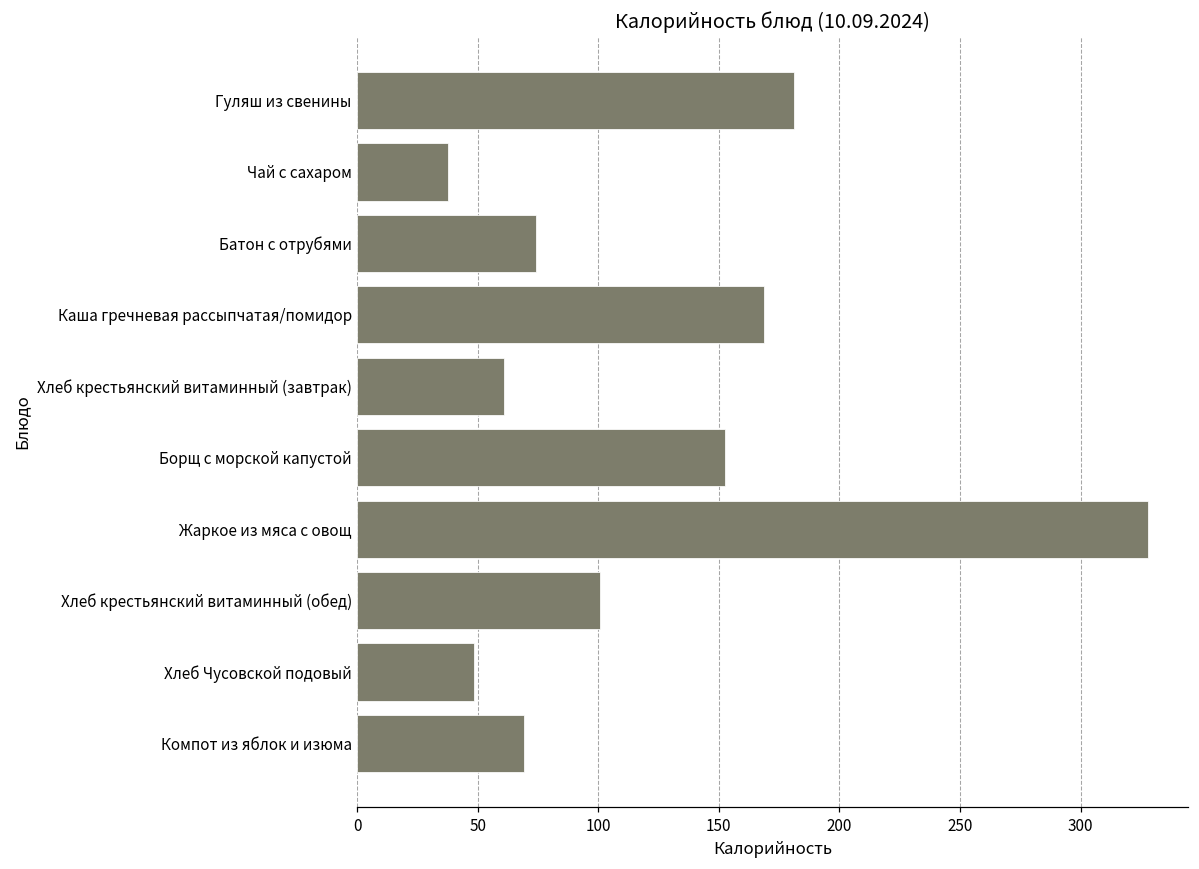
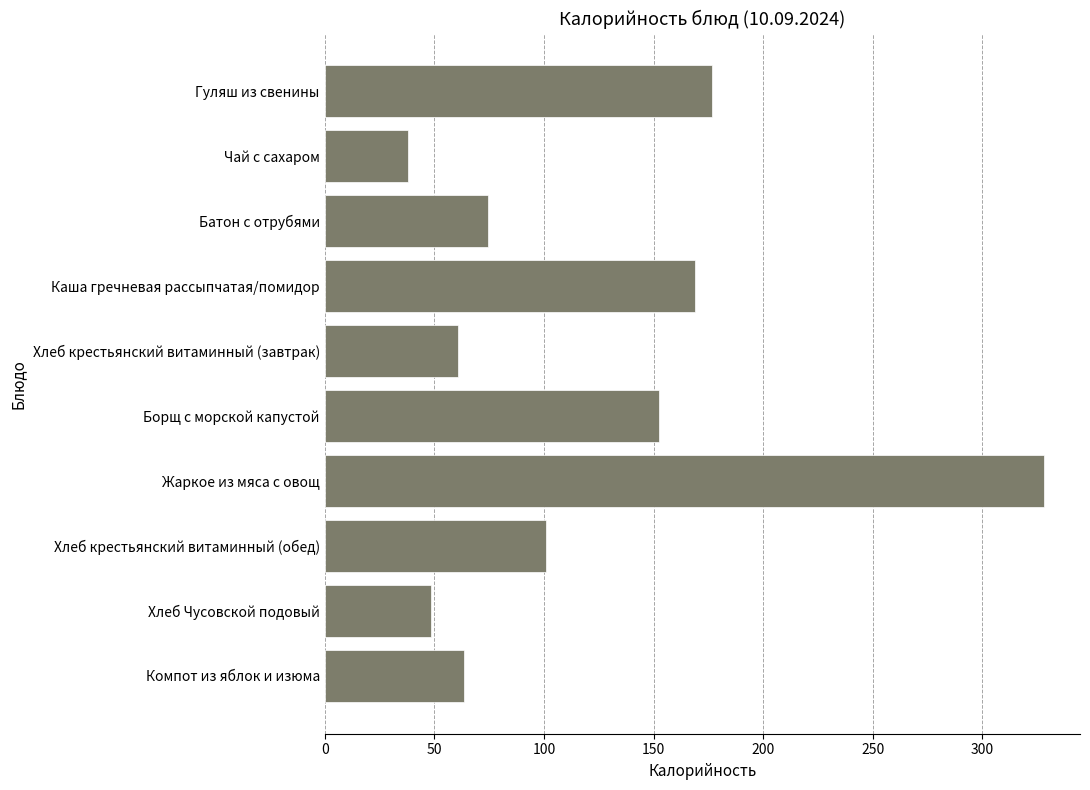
Гуляш из свенины: 181 -> 177
Компот из яблок и изюма: 69 -> 64
